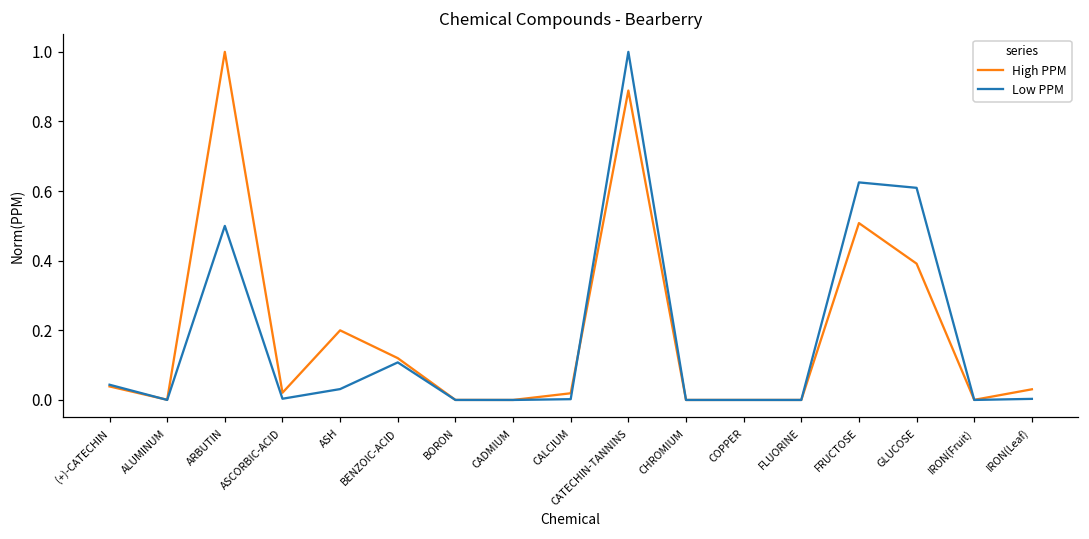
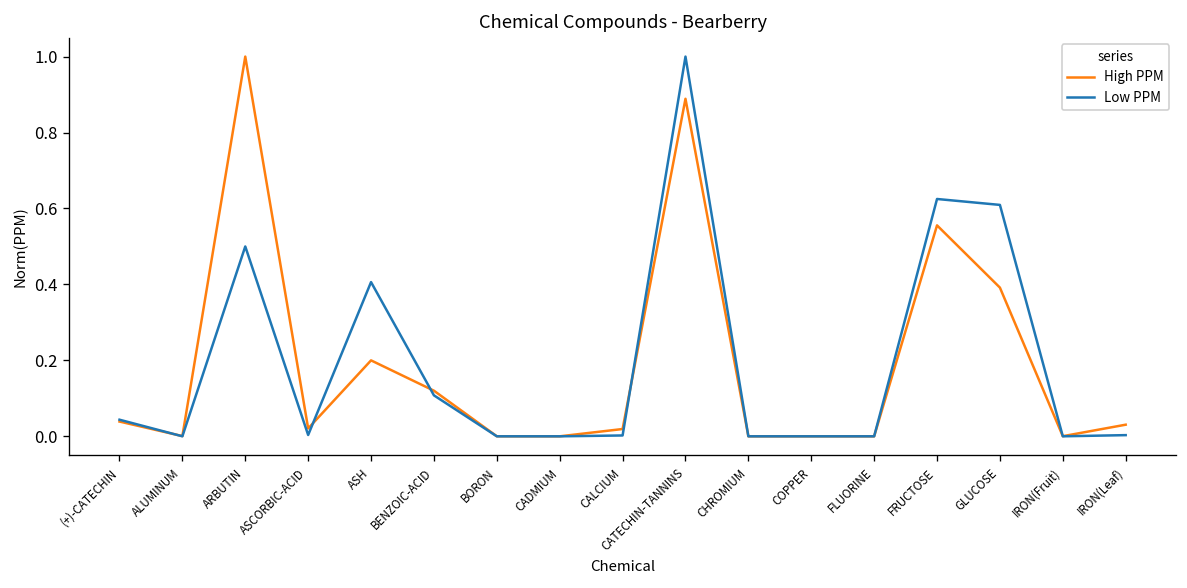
Low PPM, ASH: 0.03 -> 0.41
High PPM, FRUCTOSE: 0.51 -> 0.56
